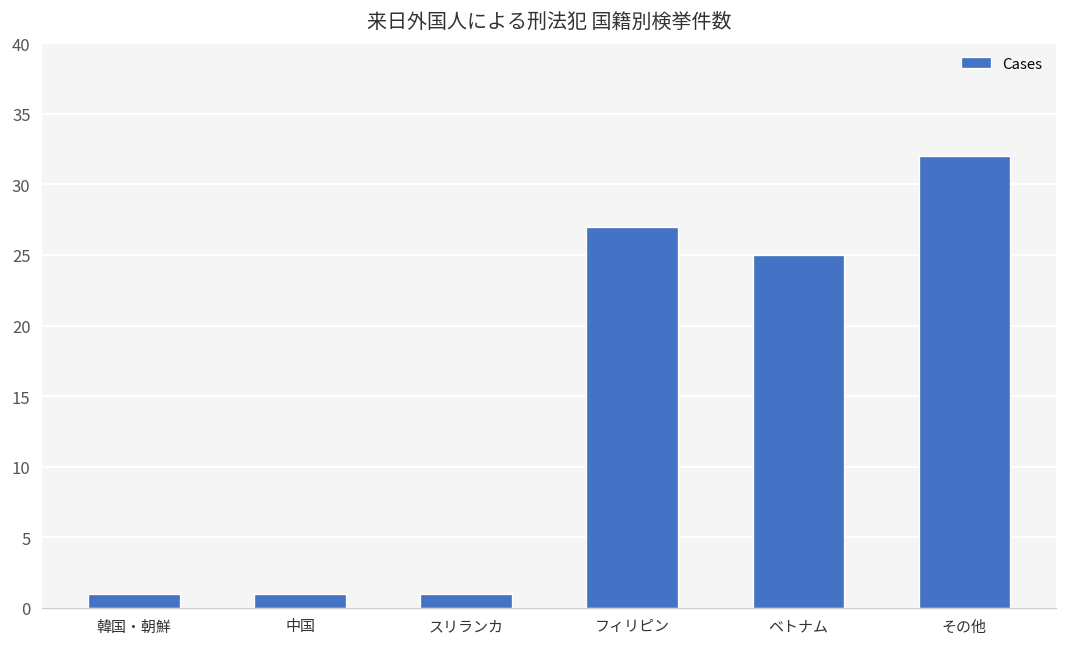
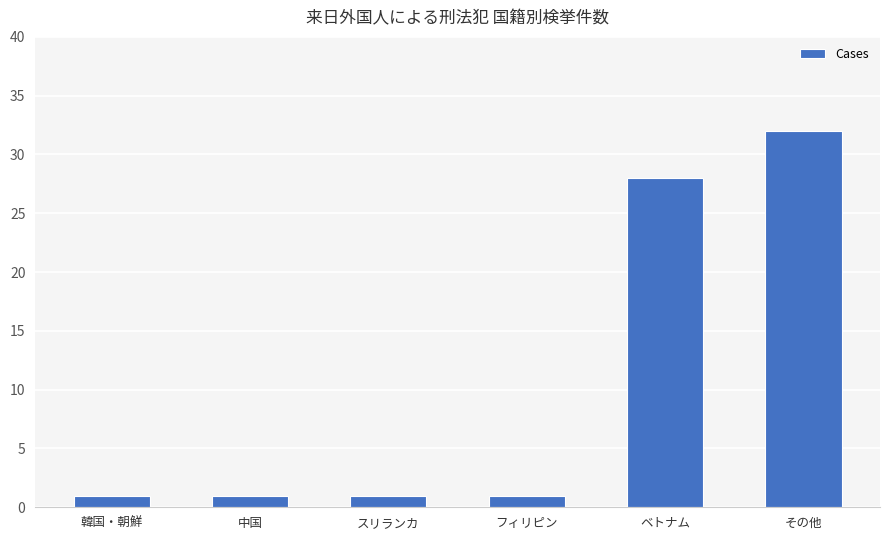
フィリピン: 27 -> 1
ベトナム: 25 -> 28
